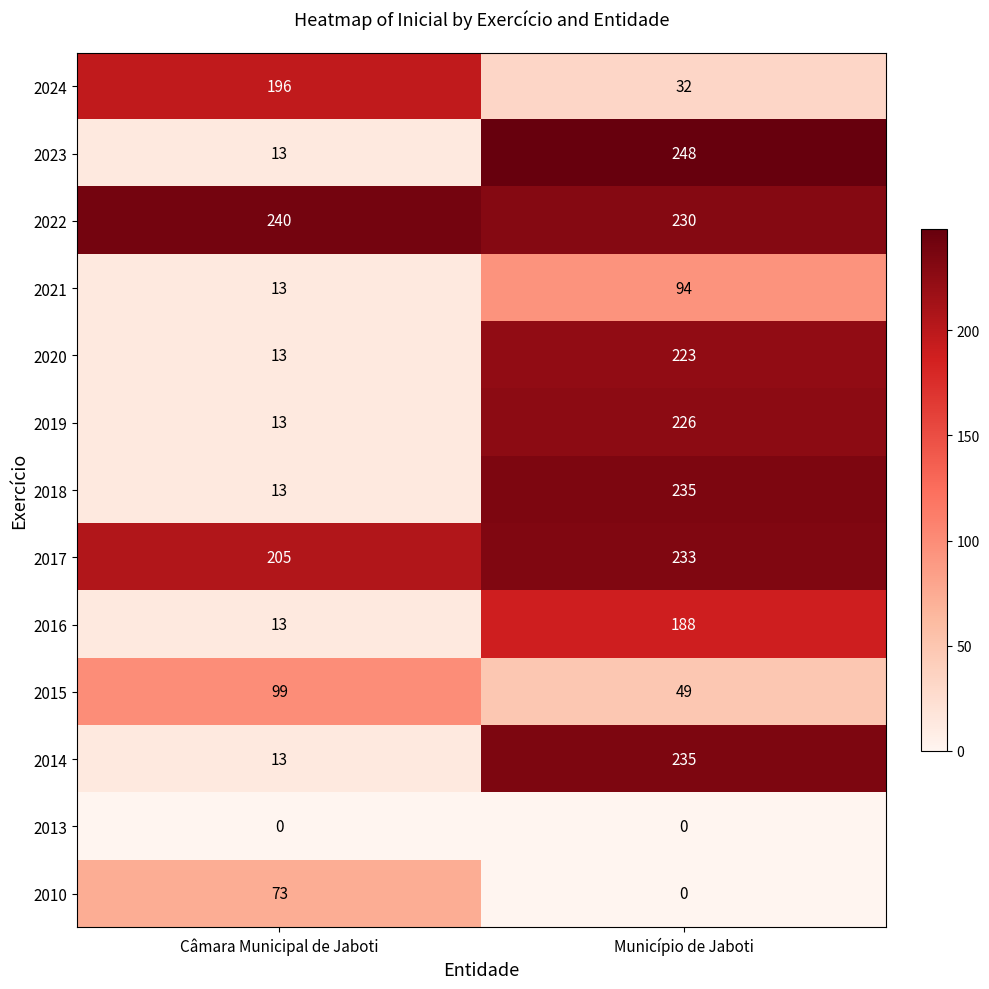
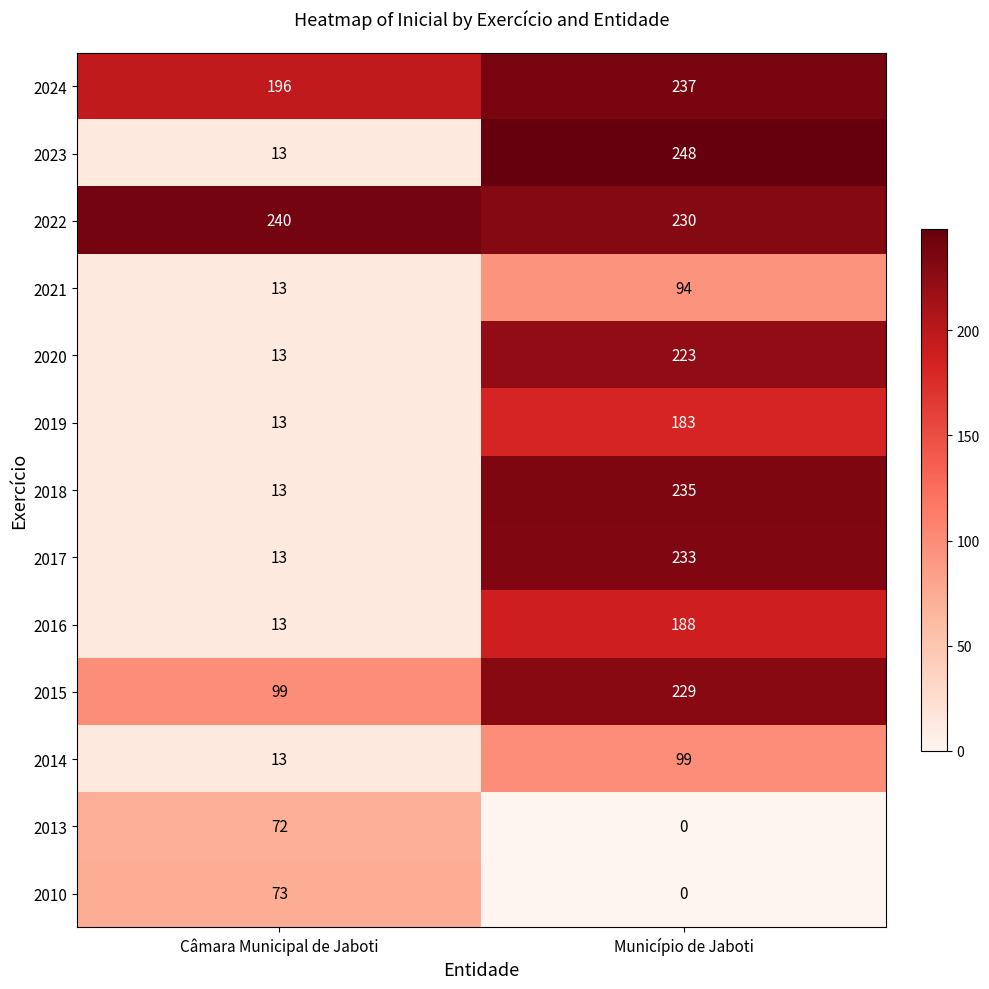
2024, Município de Jaboti: 32 -> 237
2019, Município de Jaboti: 226 -> 183
2017, Câmara Municipal de Jaboti: 205 -> 13
2015, Município de Jaboti: 49 -> 229
2014, Município de Jaboti: 235 -> 99
2013, Câmara Municipal de Jaboti: 0 -> 72
